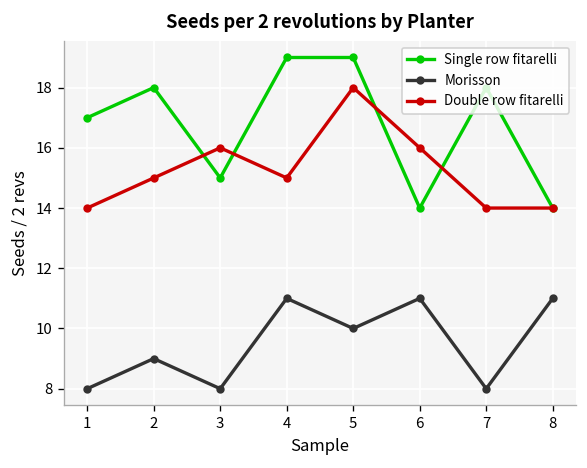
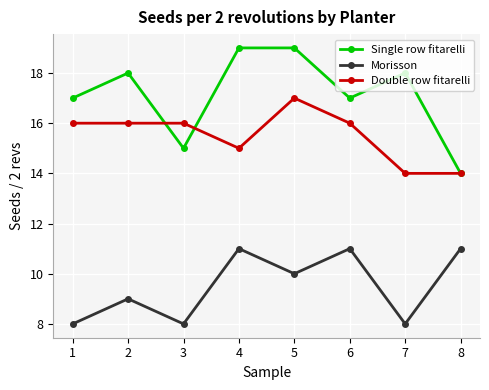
Double row fitarelli, 1: 14 -> 16
Double row fitarelli, 2: 15 -> 16
Double row fitarelli, 5: 18 -> 17
Single row fitarelli, 6: 14 -> 17
